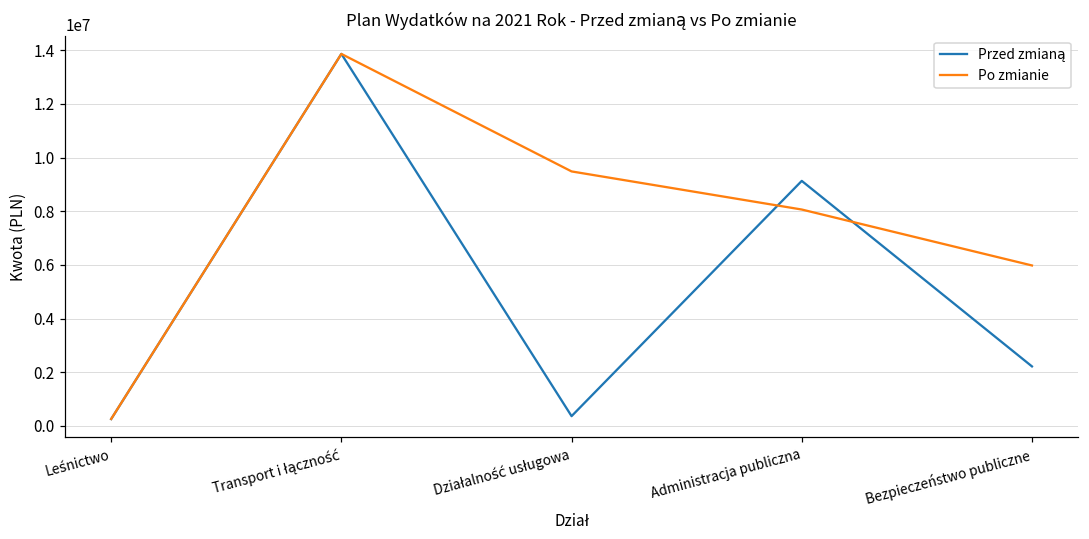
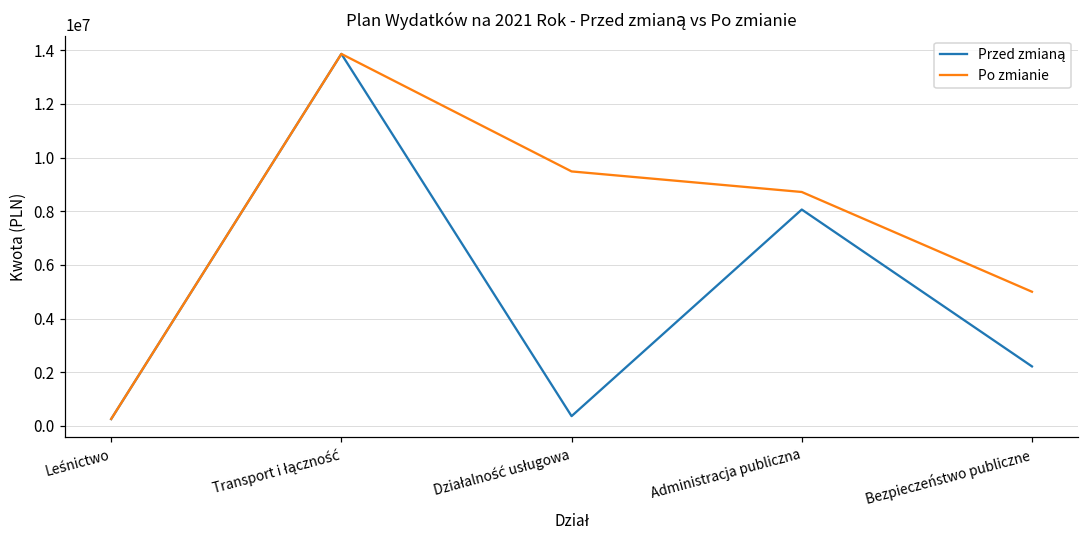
Przed zmianą, Administracja publiczna: 9100000 -> 8100000
Po zmianie, Administracja publiczna: 8100000 -> 8700000
Po zmianie, Bezpieczeństwo publiczne: 6000000 -> 5000000
